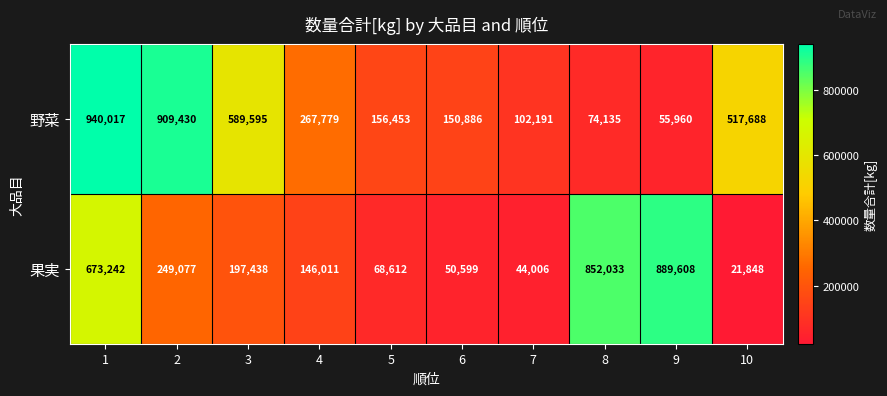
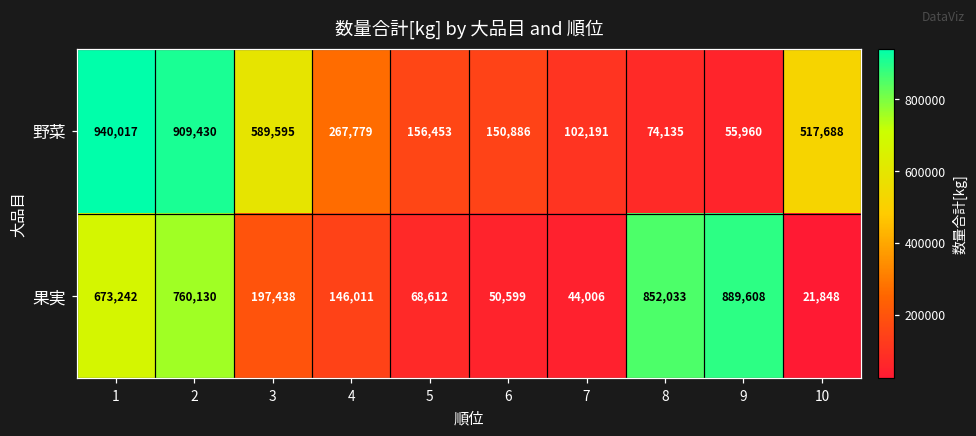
果実, 2: 249,077 -> 760,130
